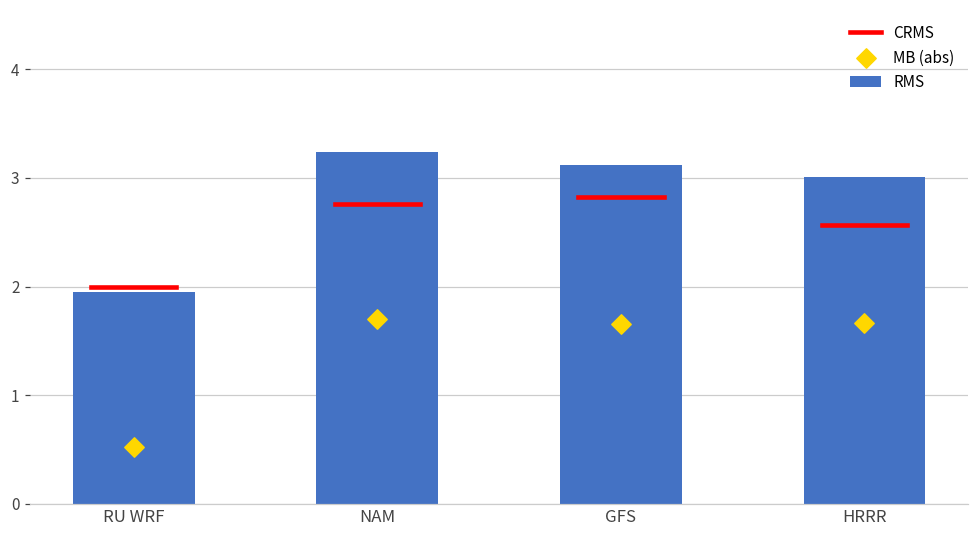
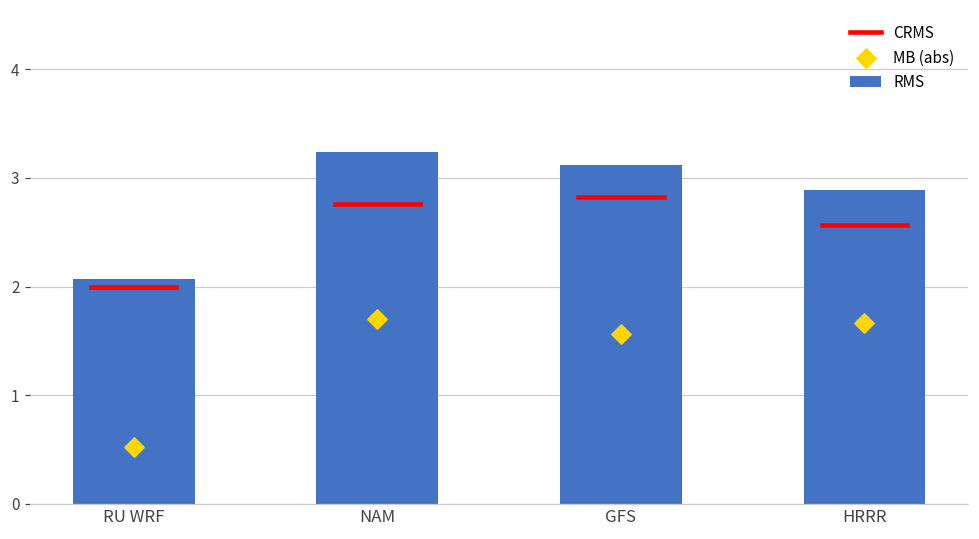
RMS, RU WRF: 1.9 -> 2.1
MB (abs), GFS: 1.7 -> 1.6
RMS, HRRR: 3.0 -> 2.9
